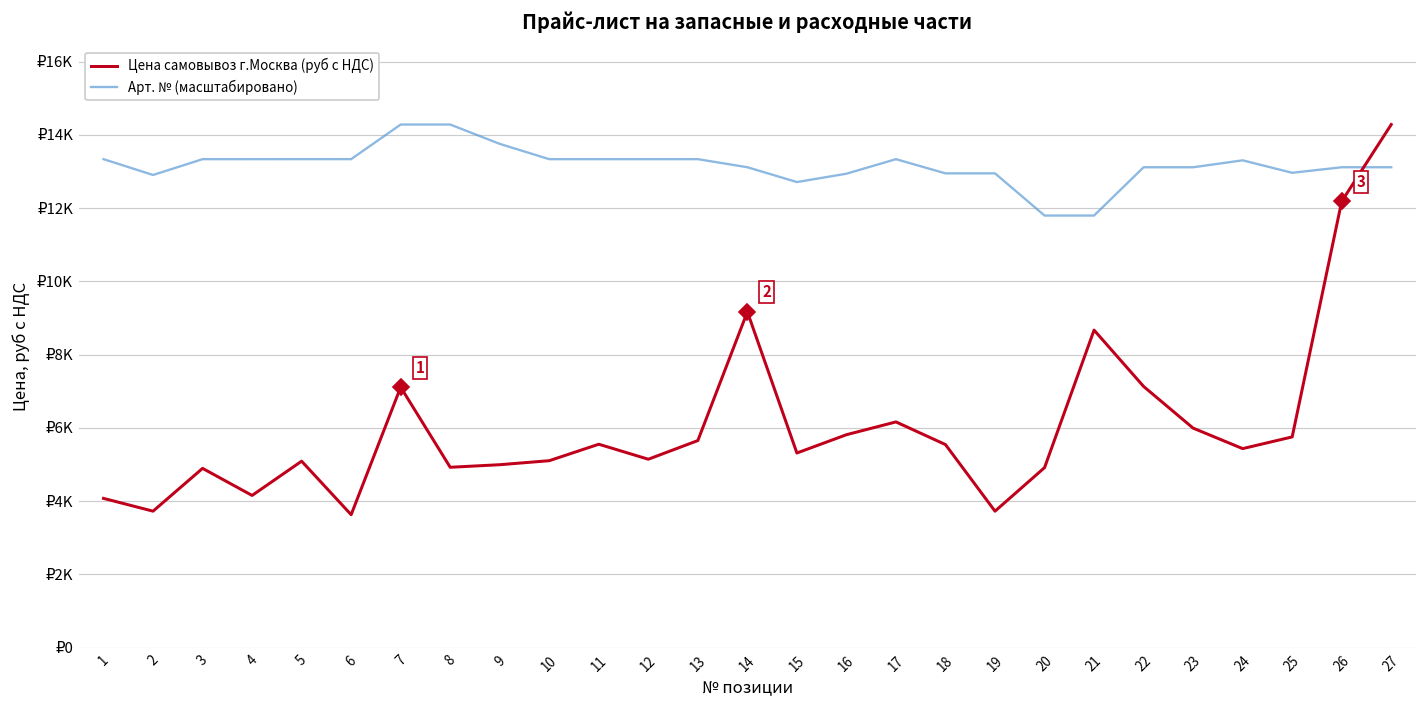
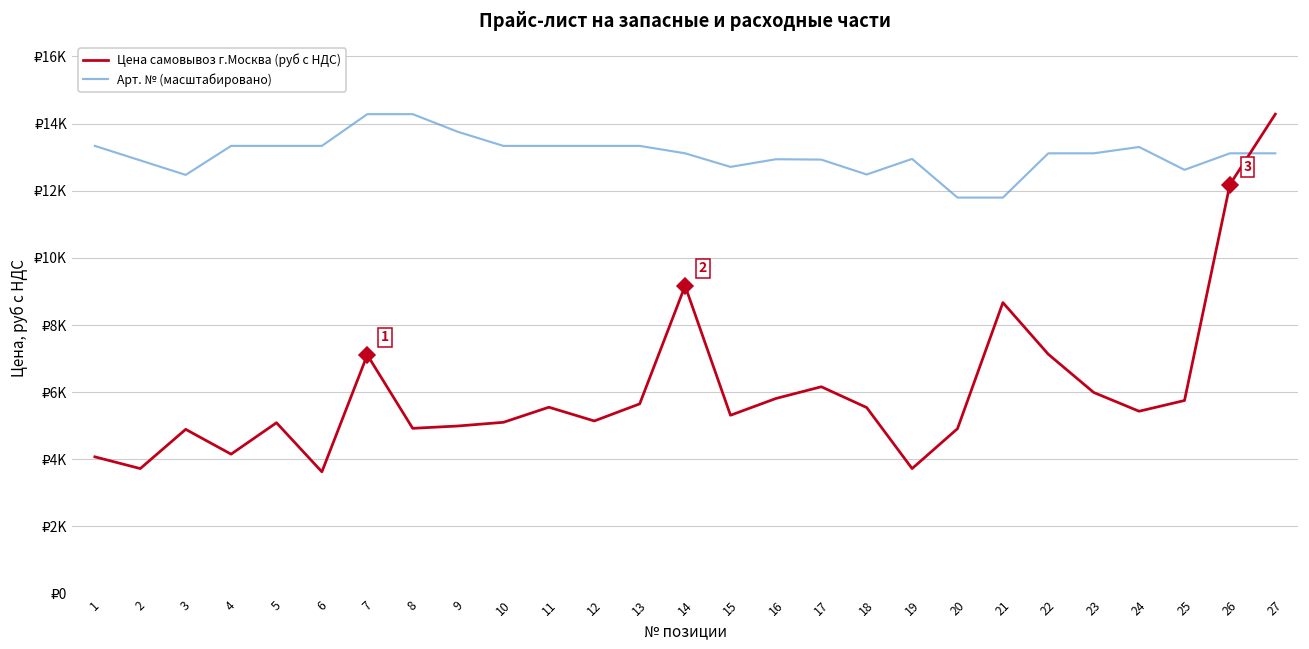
Арт. № (масштабировано), 3: ₽13300 -> ₽12500
Арт. № (масштабировано), 17: ₽13300 -> ₽12900
Арт. № (масштабировано), 18: ₽12900 -> ₽12500
Арт. № (масштабировано), 25: ₽13000 -> ₽12600
